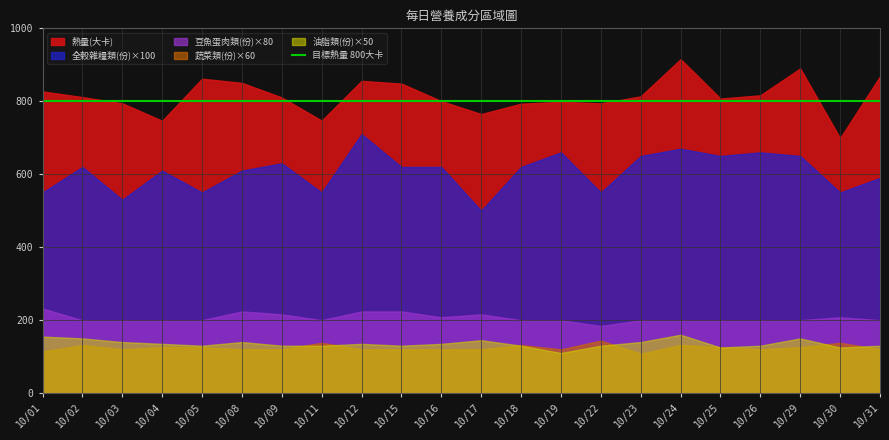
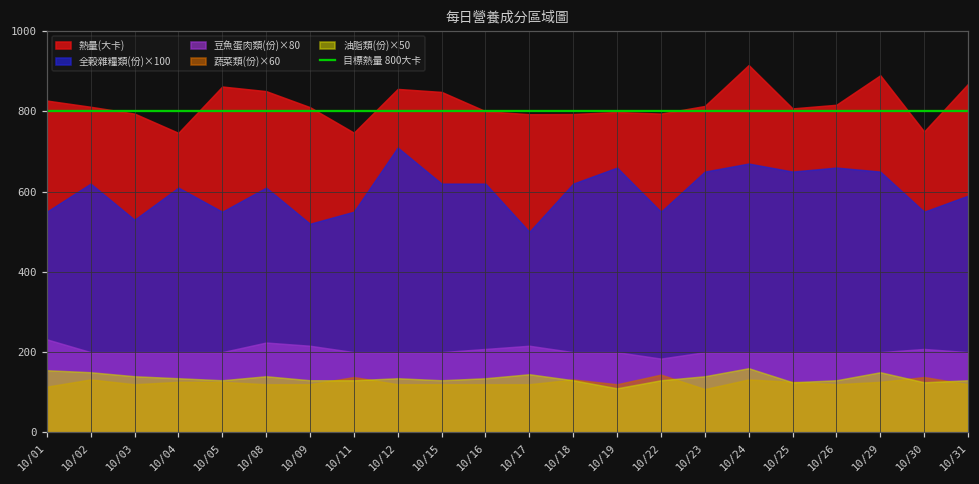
全穀雜糧類(份)×100, 10/09: 630 -> 520
豆魚蛋肉類(份)×80, 10/12: 220 -> 200
豆魚蛋肉類(份)×80, 10/15: 220 -> 200
熱量(大卡), 10/17: 770 -> 790
熱量(大卡), 10/30: 700 -> 750
